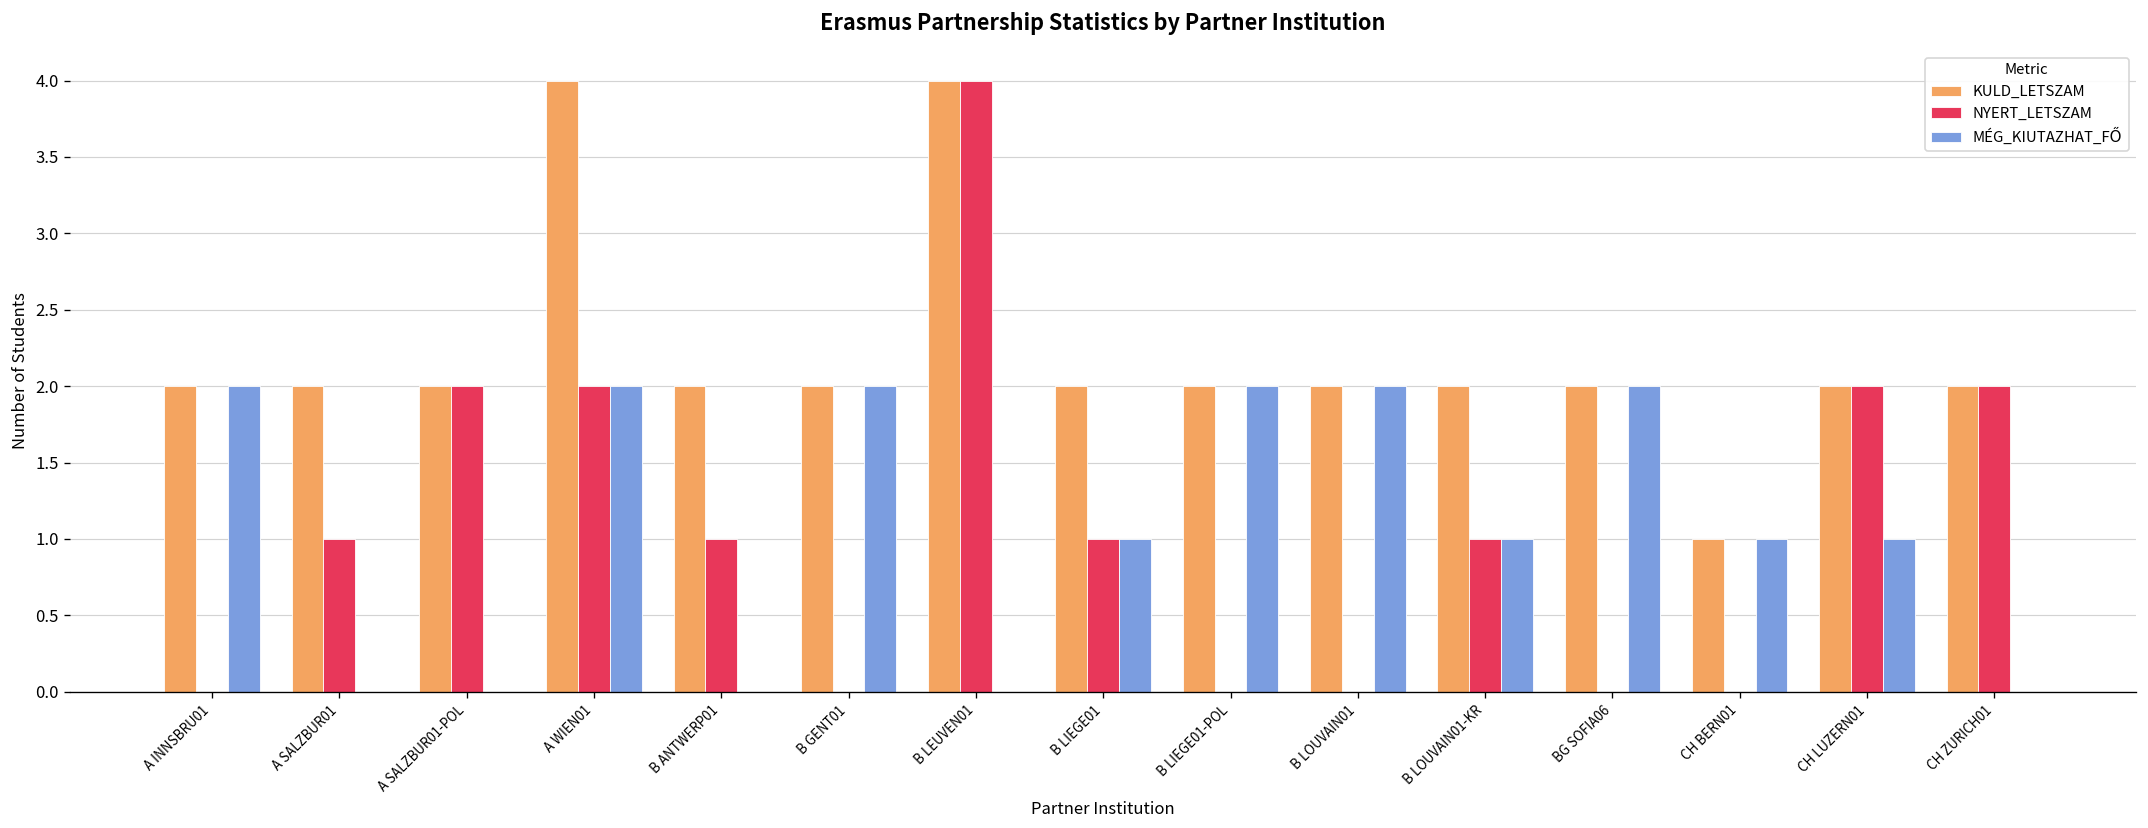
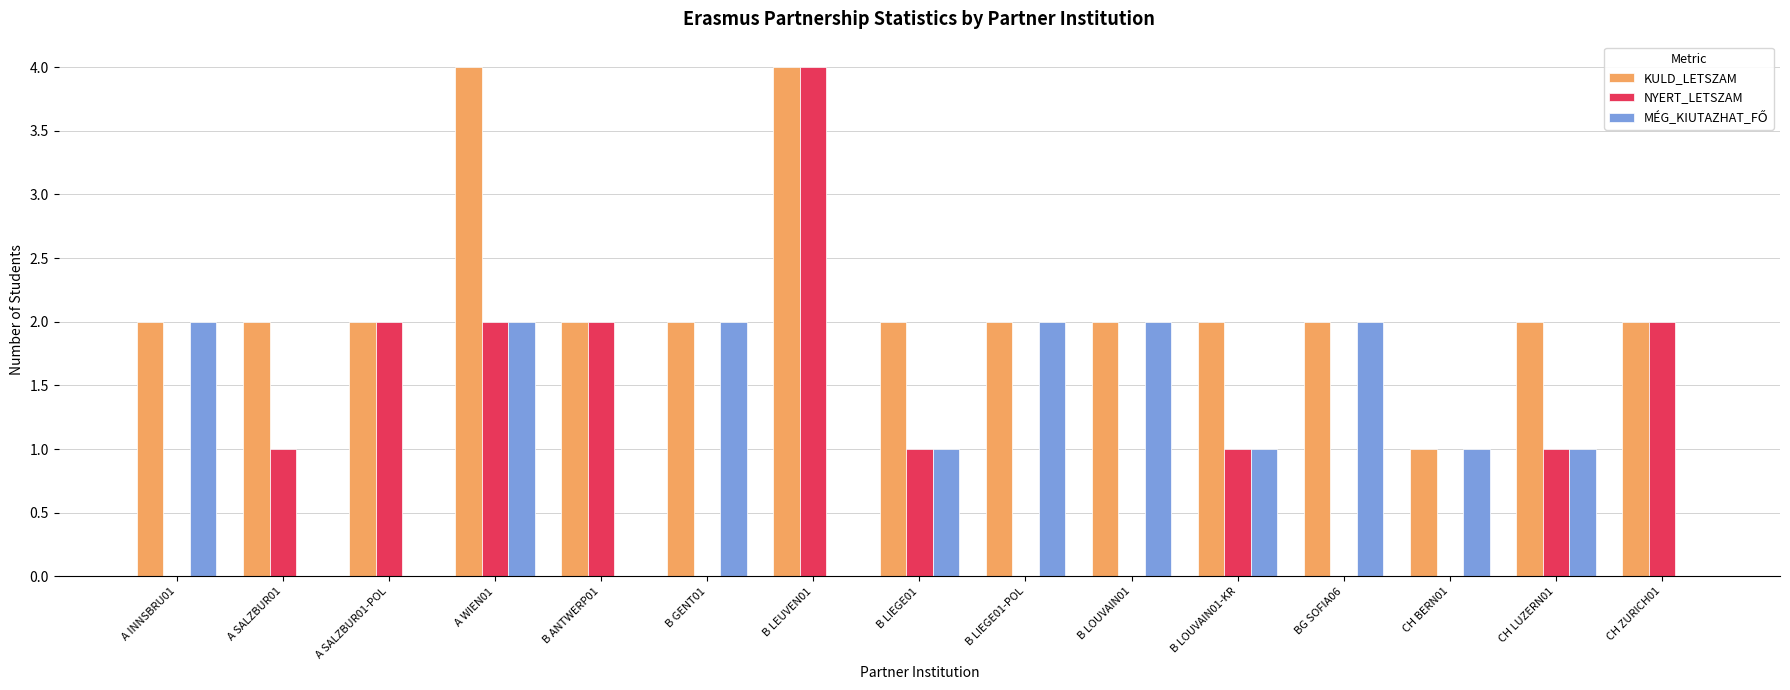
NYERT_LETSZAM, B ANTWERP01: 1 -> 2
NYERT_LETSZAM, CH LUZERN01: 2 -> 1
